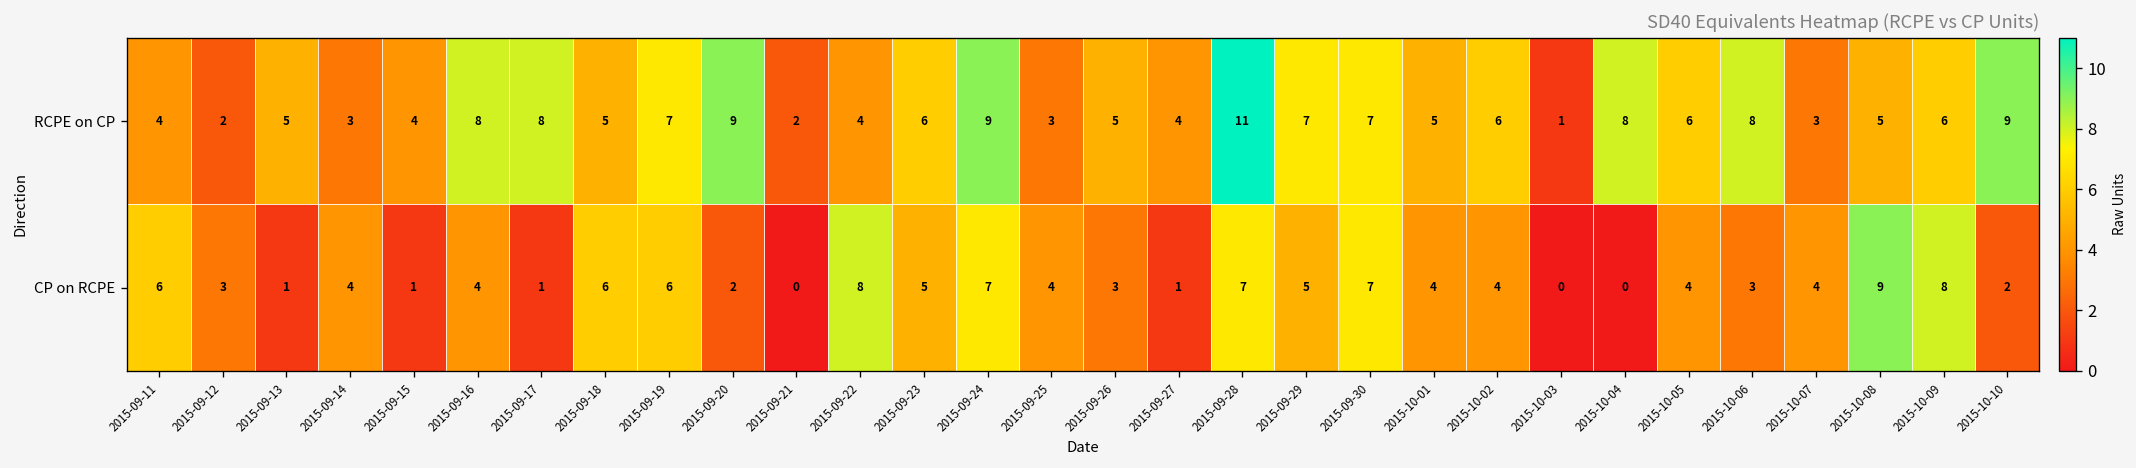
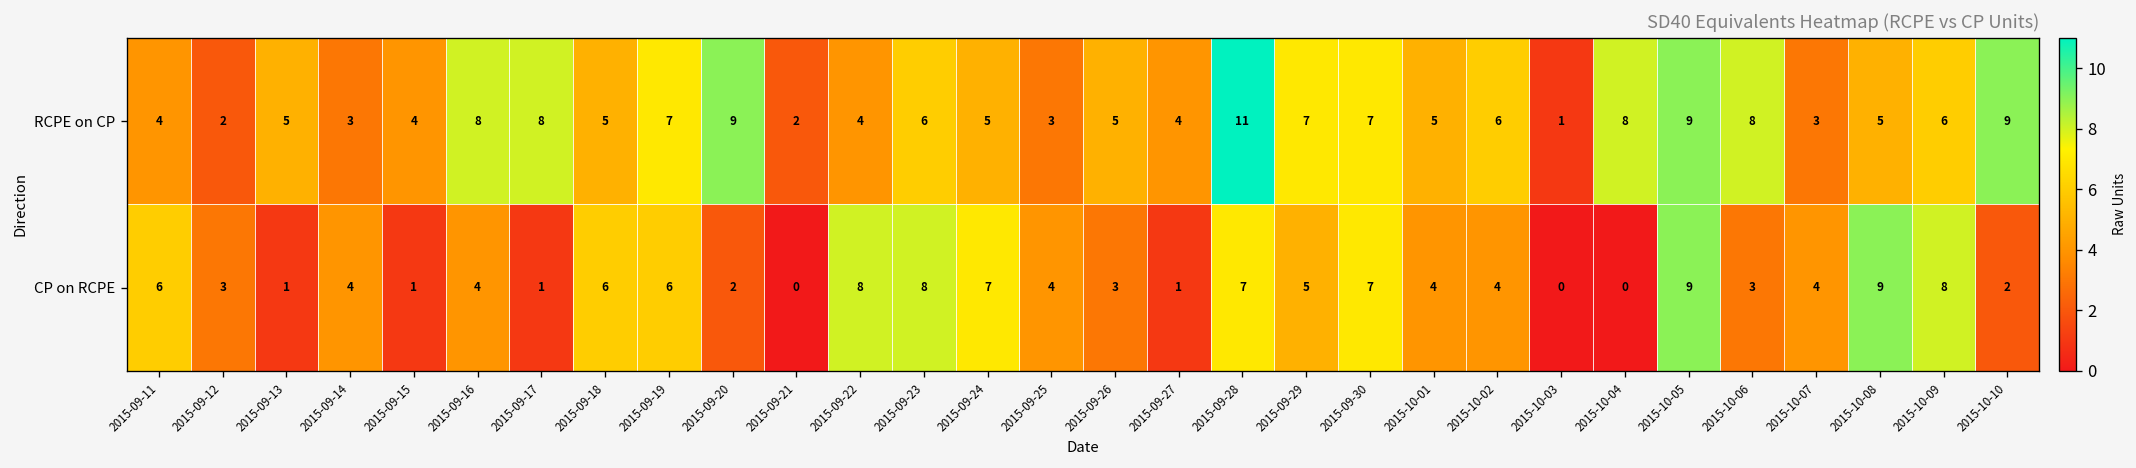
RCPE on CP, 2015-09-24: 9 -> 5
RCPE on CP, 2015-10-05: 6 -> 9
CP on RCPE, 2015-09-23: 5 -> 8
CP on RCPE, 2015-10-05: 4 -> 9
